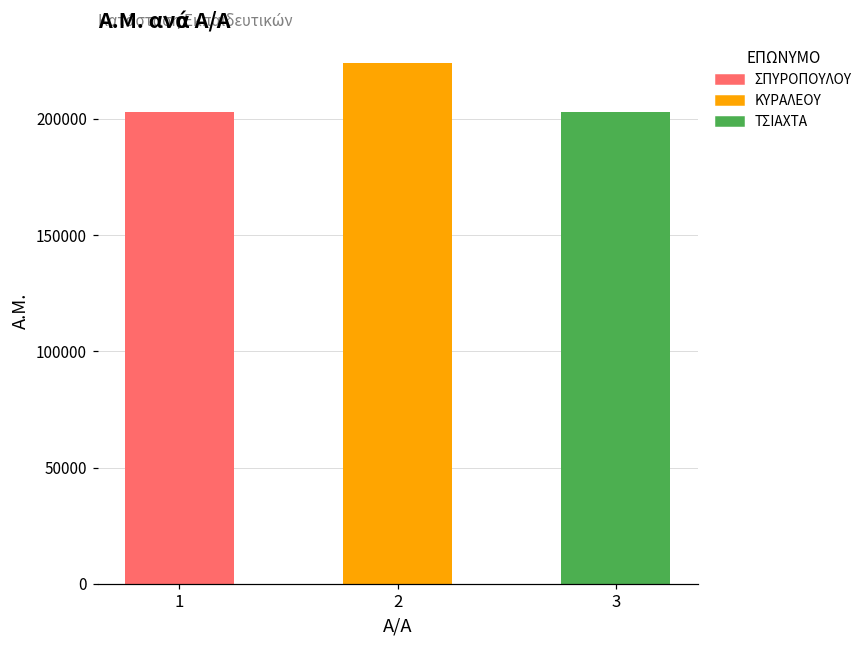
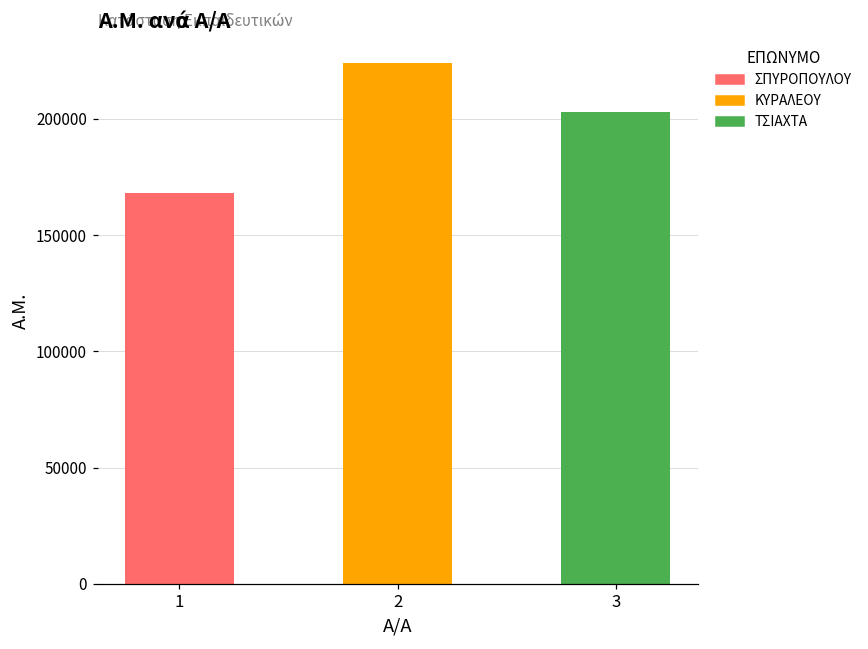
1: 203000 -> 168000
